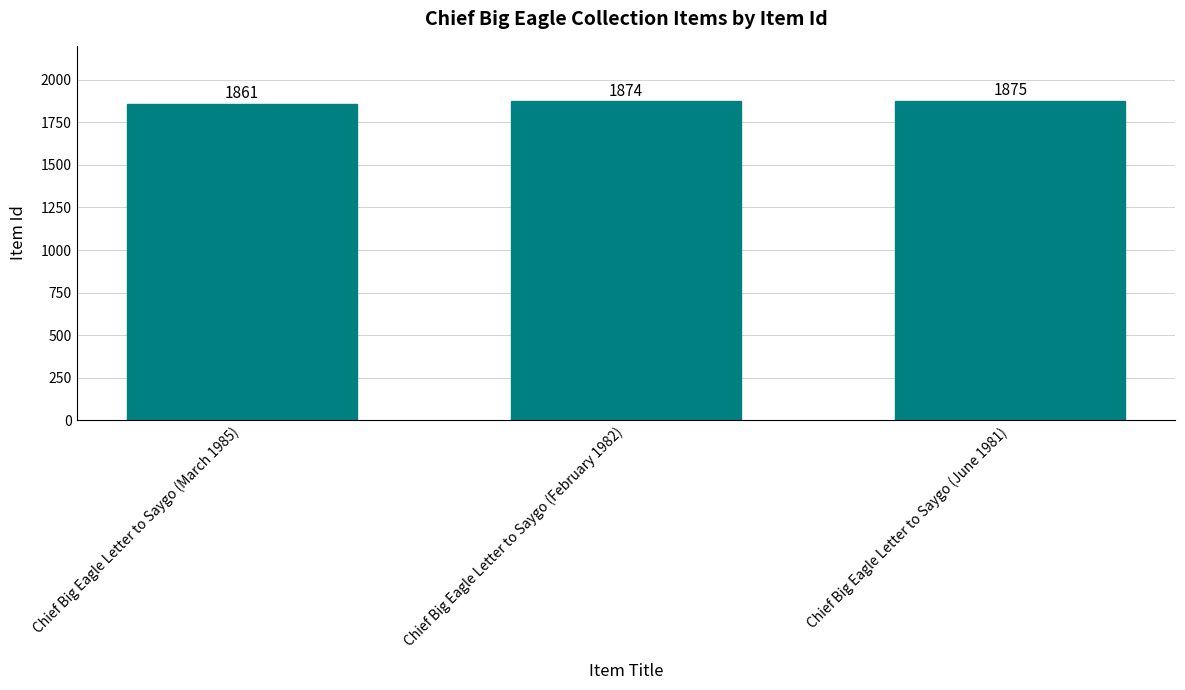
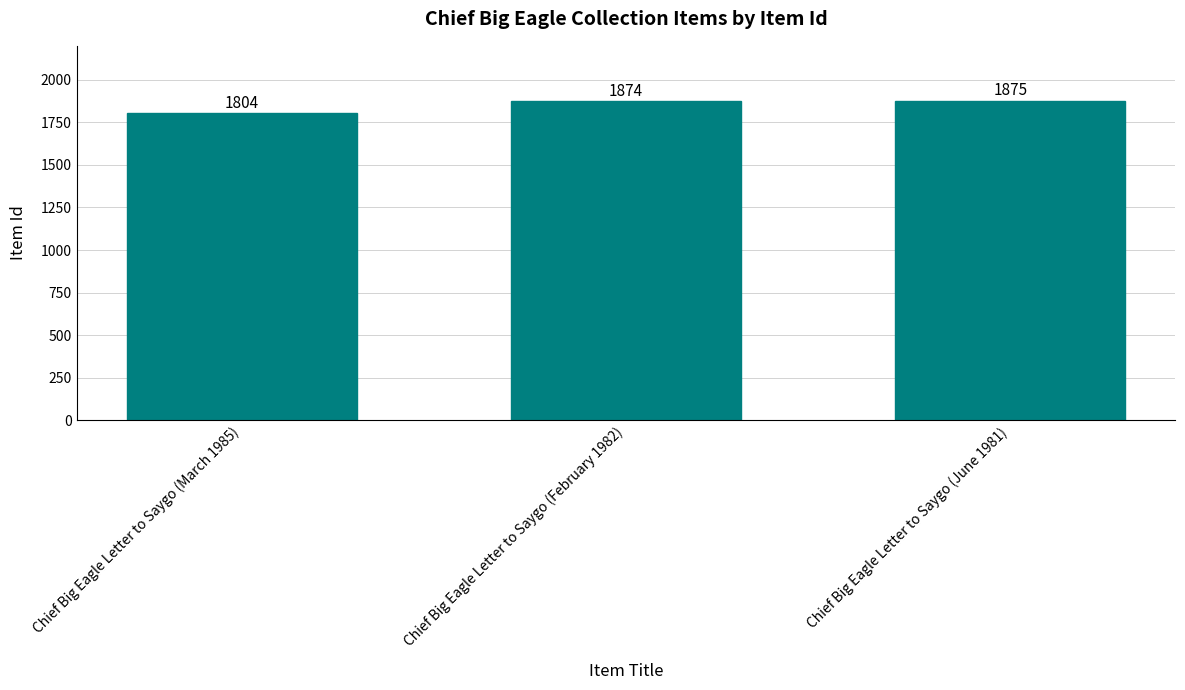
Chief Big Eagle Letter to Saygo (March 1985): 1861 -> 1804
